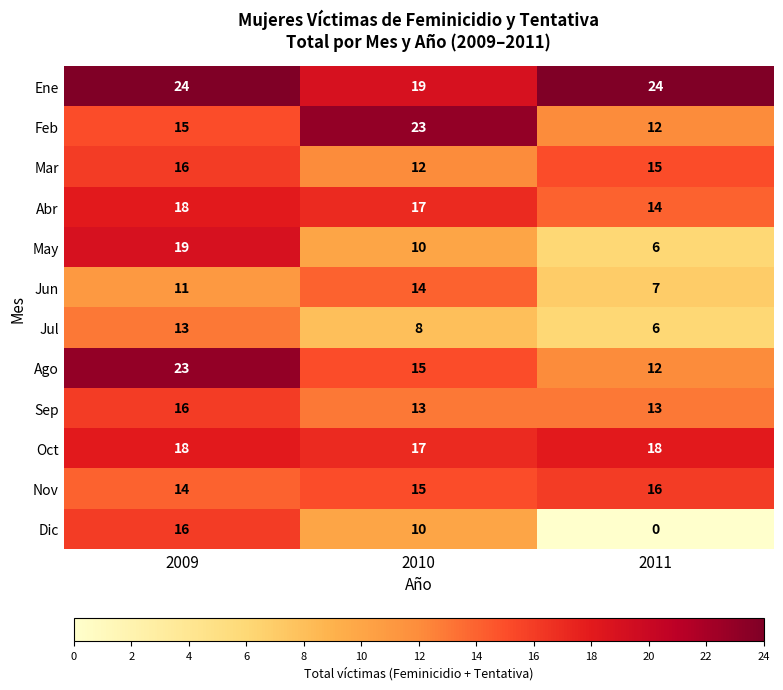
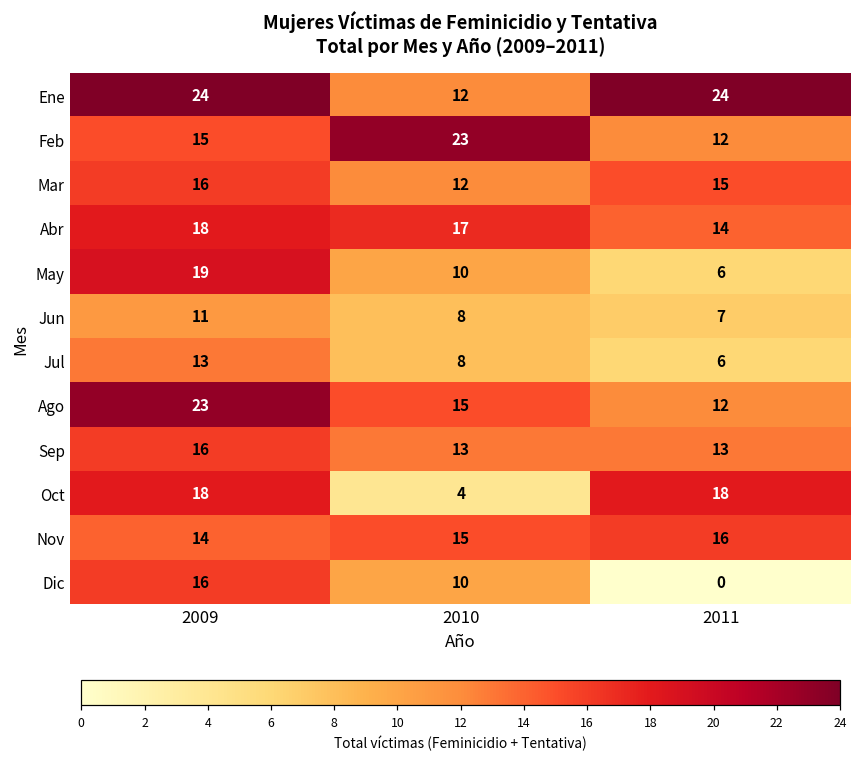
Ene, 2010: 19 -> 12
Jun, 2010: 14 -> 8
Oct, 2010: 17 -> 4
